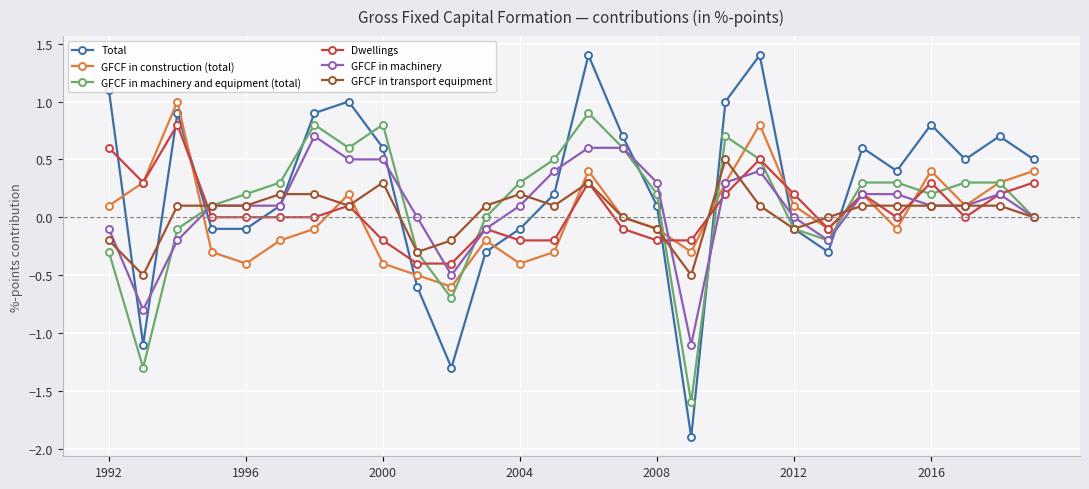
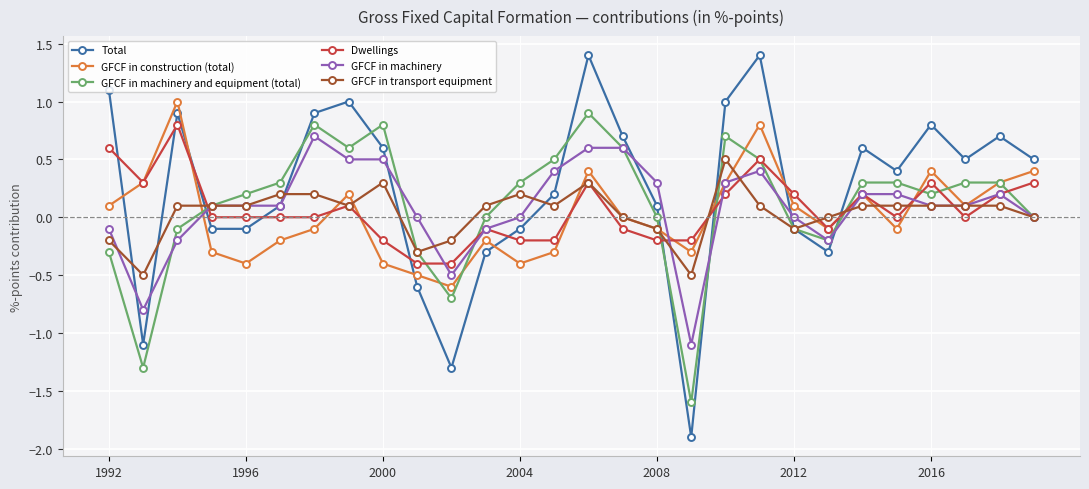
GFCF in machinery, 2004: 0.1 -> 0.0
GFCF in machinery and equipment (total), 2008: 0.2 -> 0.0
